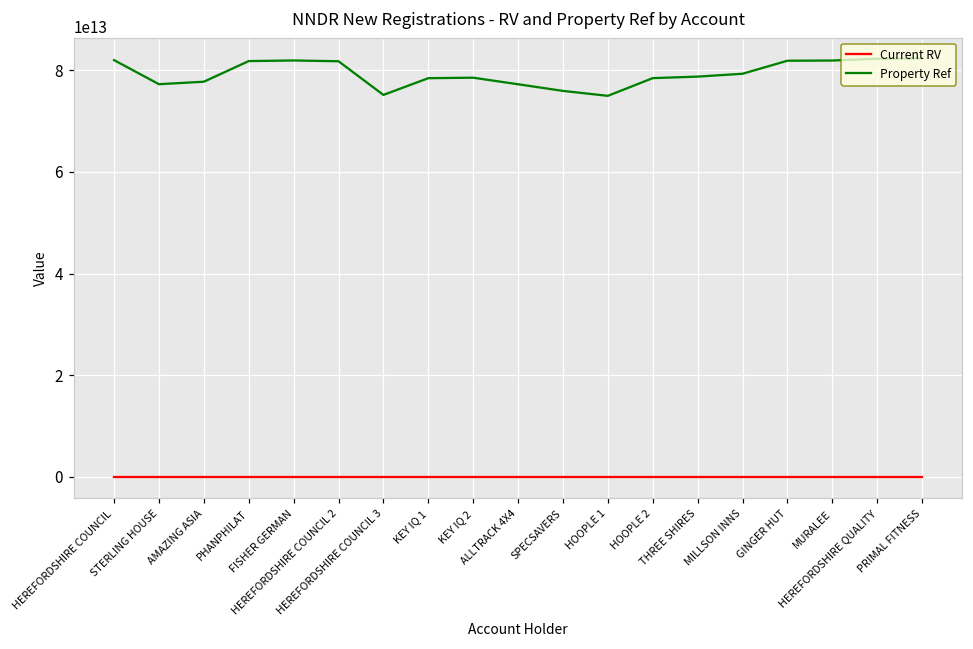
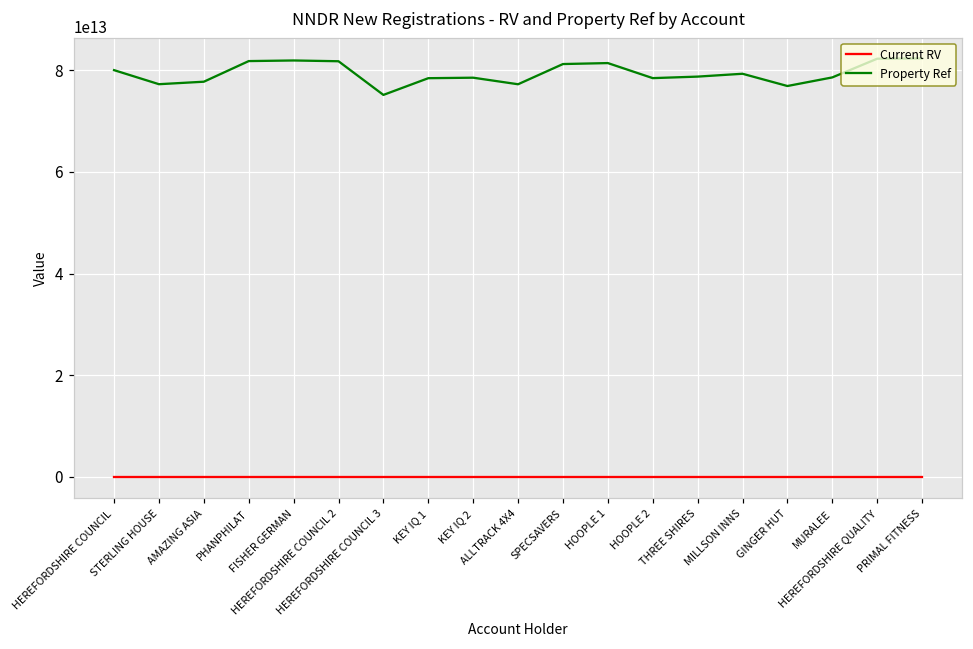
Property Ref, HEREFORDSHIRE COUNCIL: 82000000000000 -> 80000000000000
Property Ref, SPECSAVERS: 76000000000000 -> 81000000000000
Property Ref, HOOPLE 1: 75000000000000 -> 81000000000000
Property Ref, GINGER HUT: 82000000000000 -> 77000000000000
Property Ref, MURALEE: 82000000000000 -> 79000000000000
